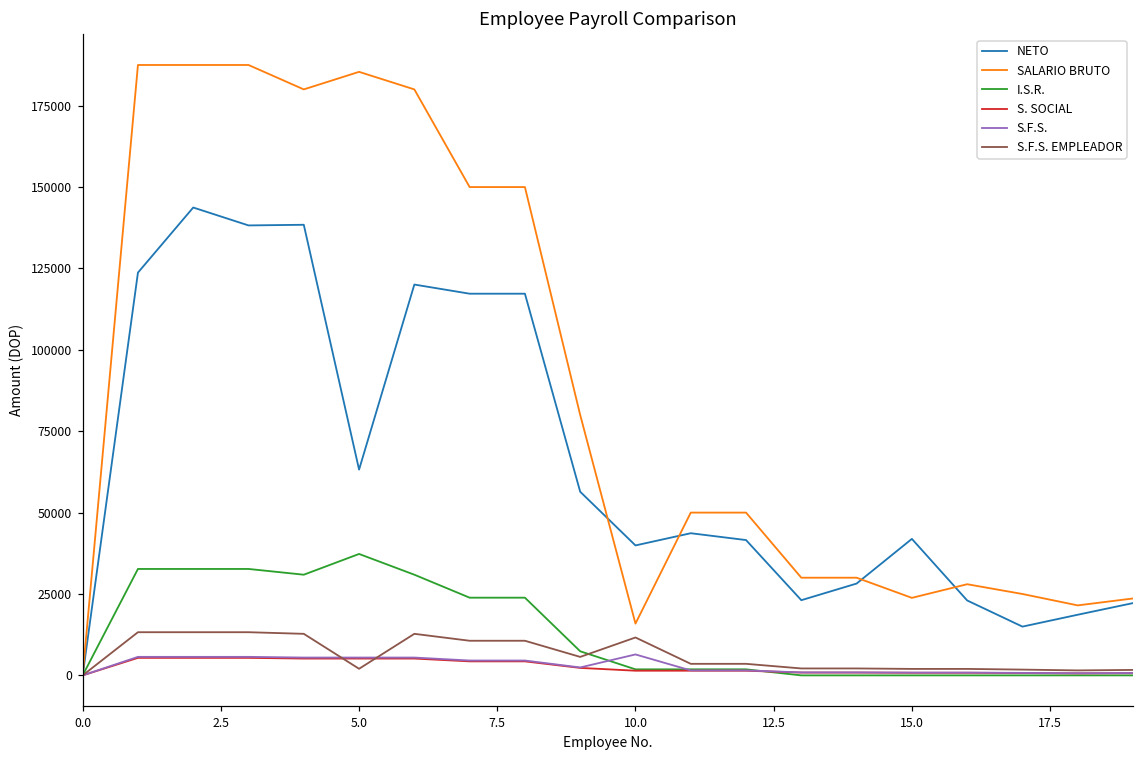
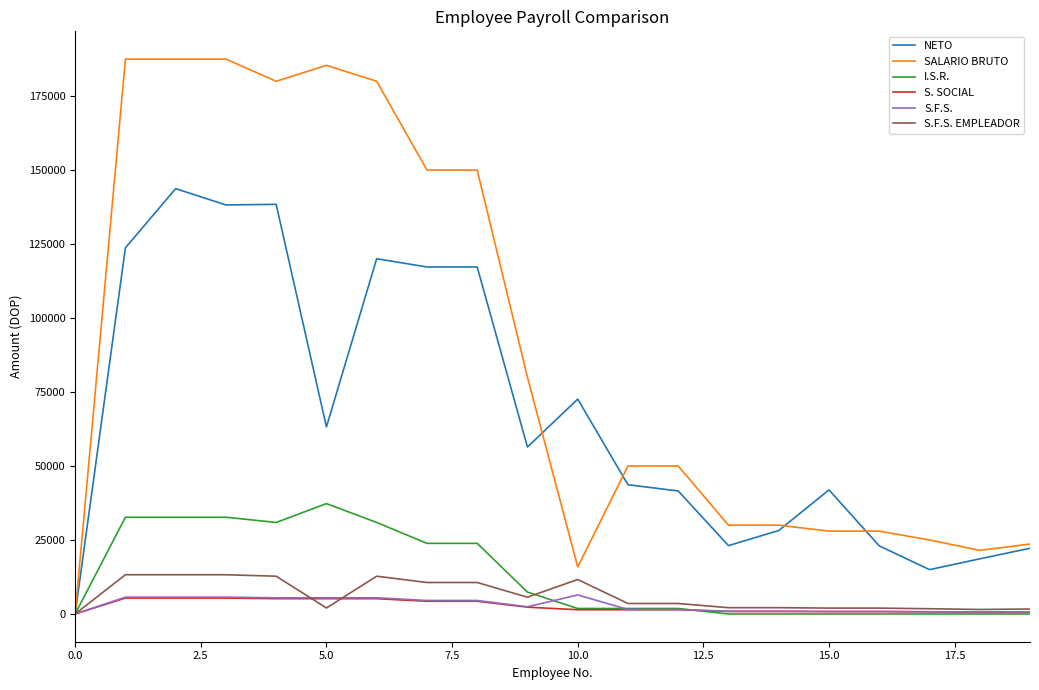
NETO, 10.0: 40000 -> 73000
SALARIO BRUTO, 15.0: 24000 -> 28000
